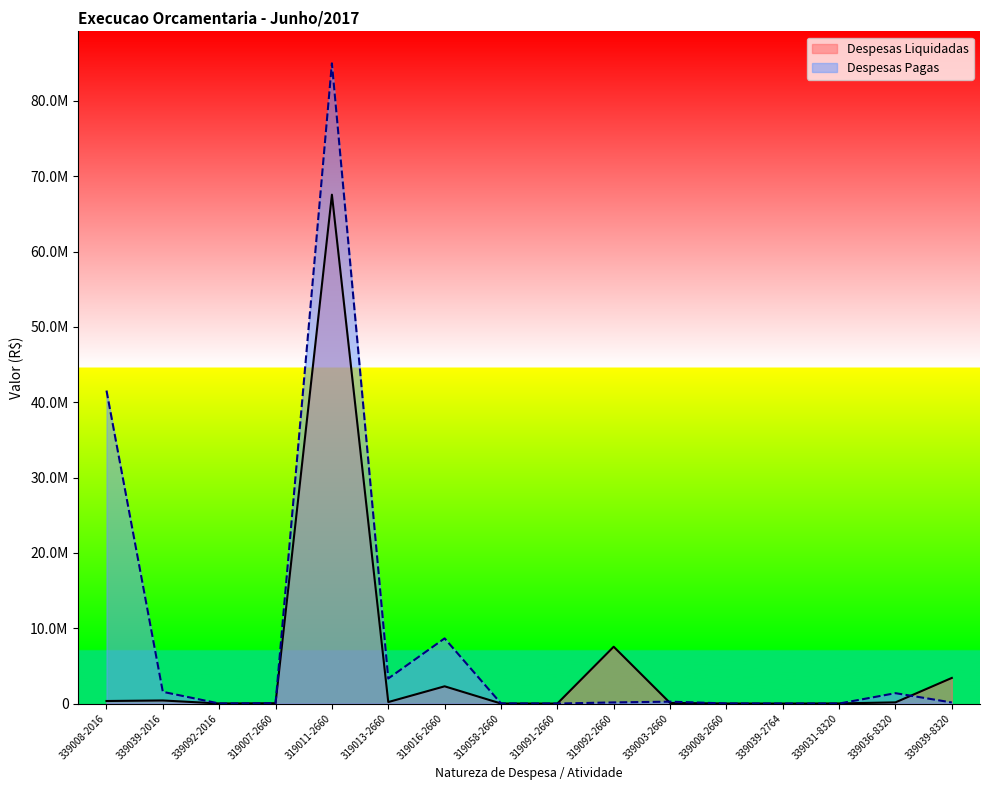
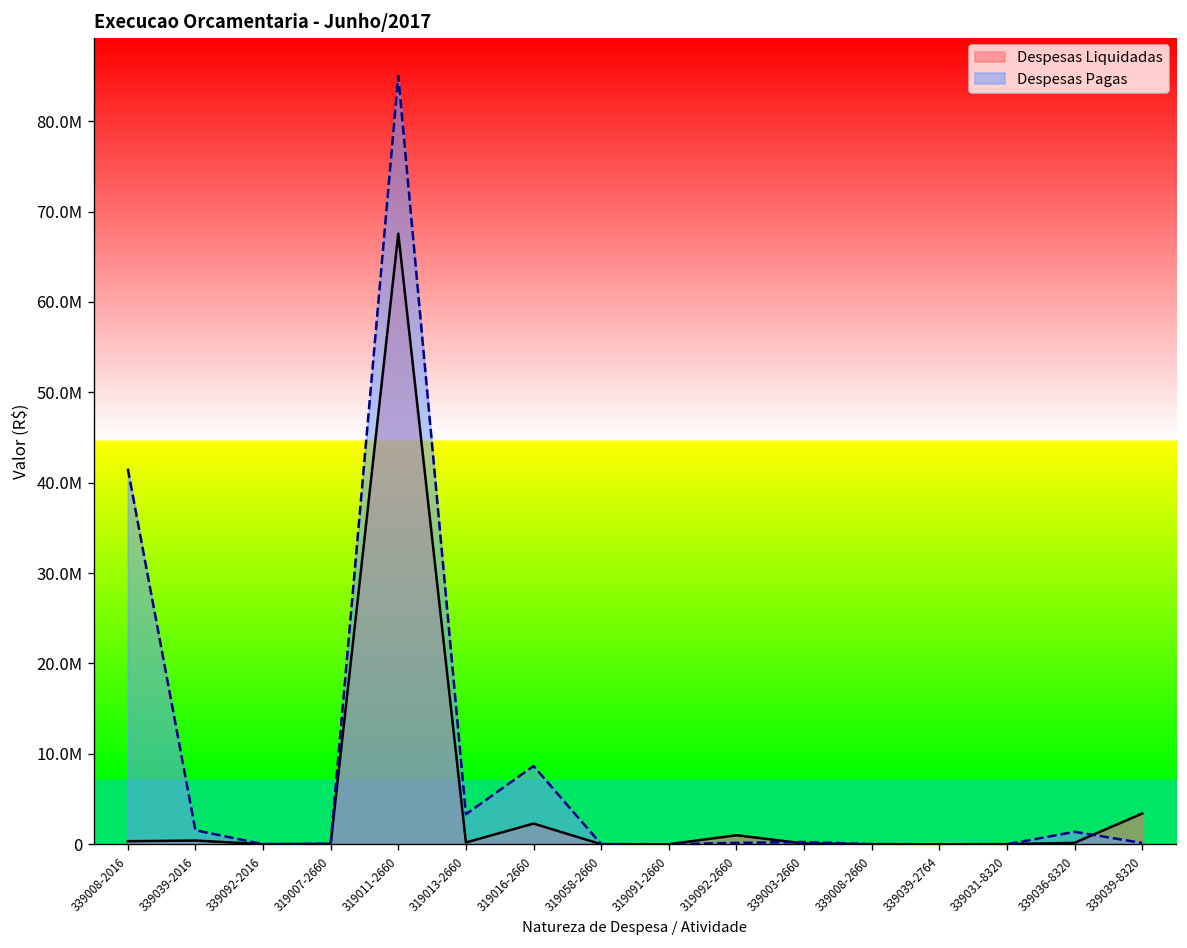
Despesas Liquidadas, 319092-2660: 8000000 -> 1000000
